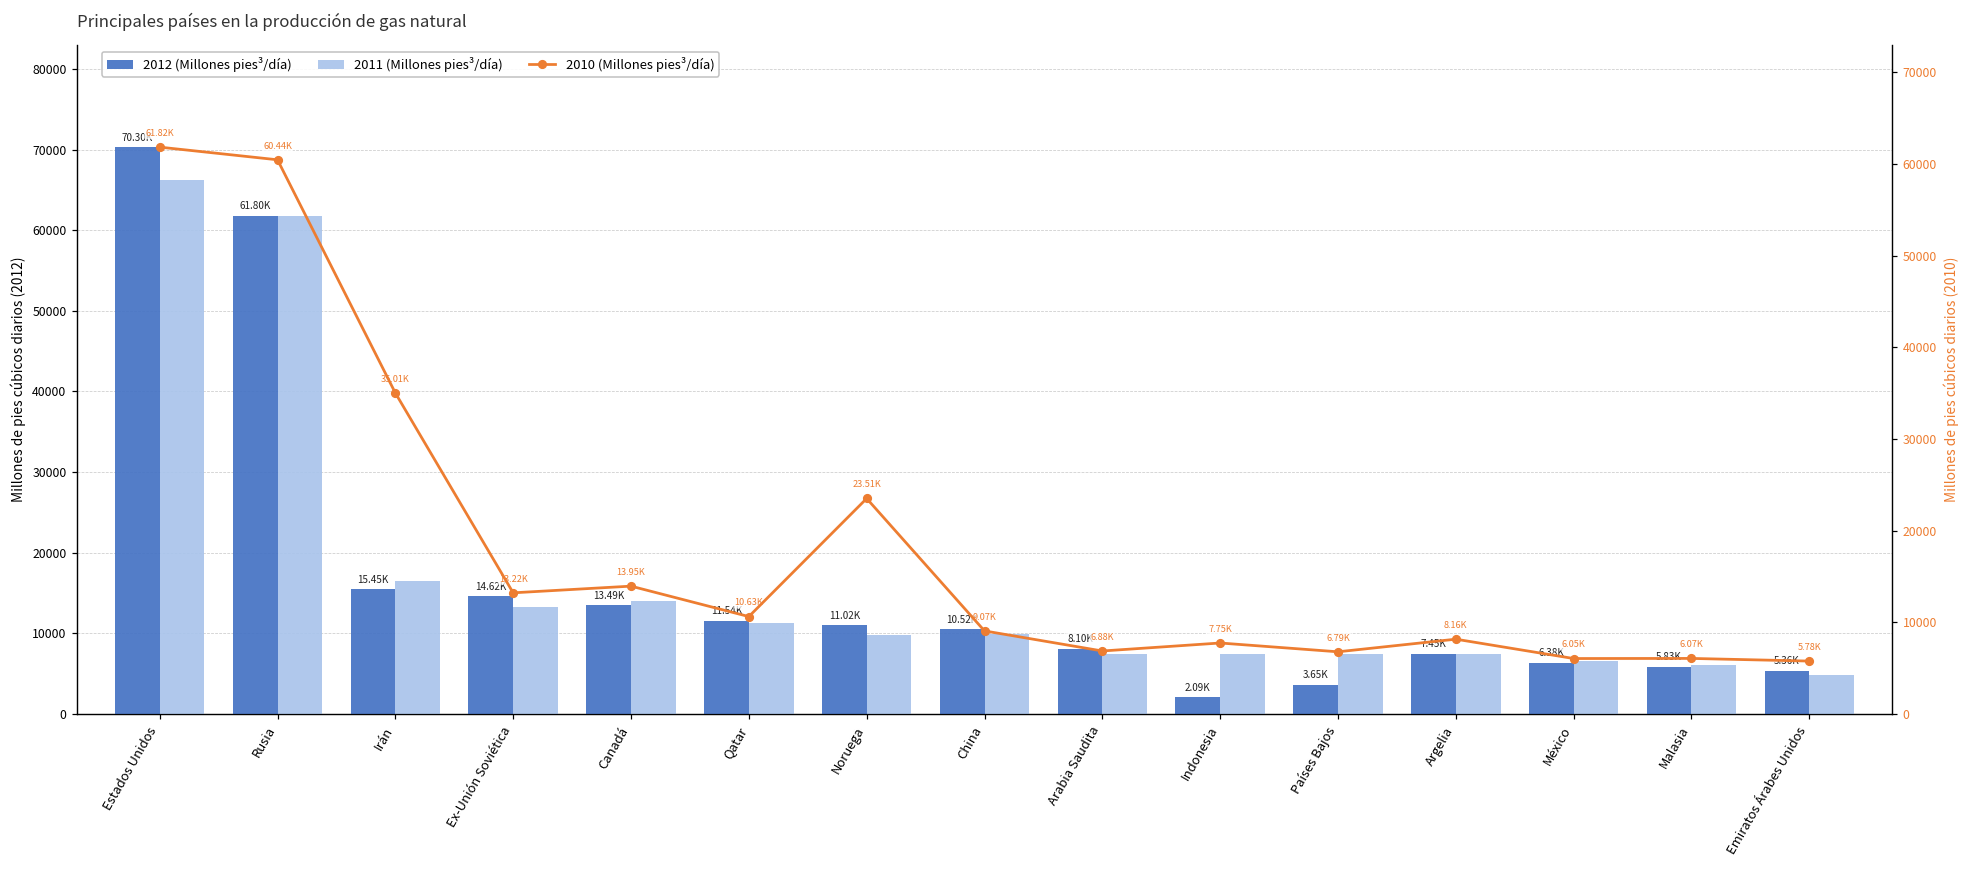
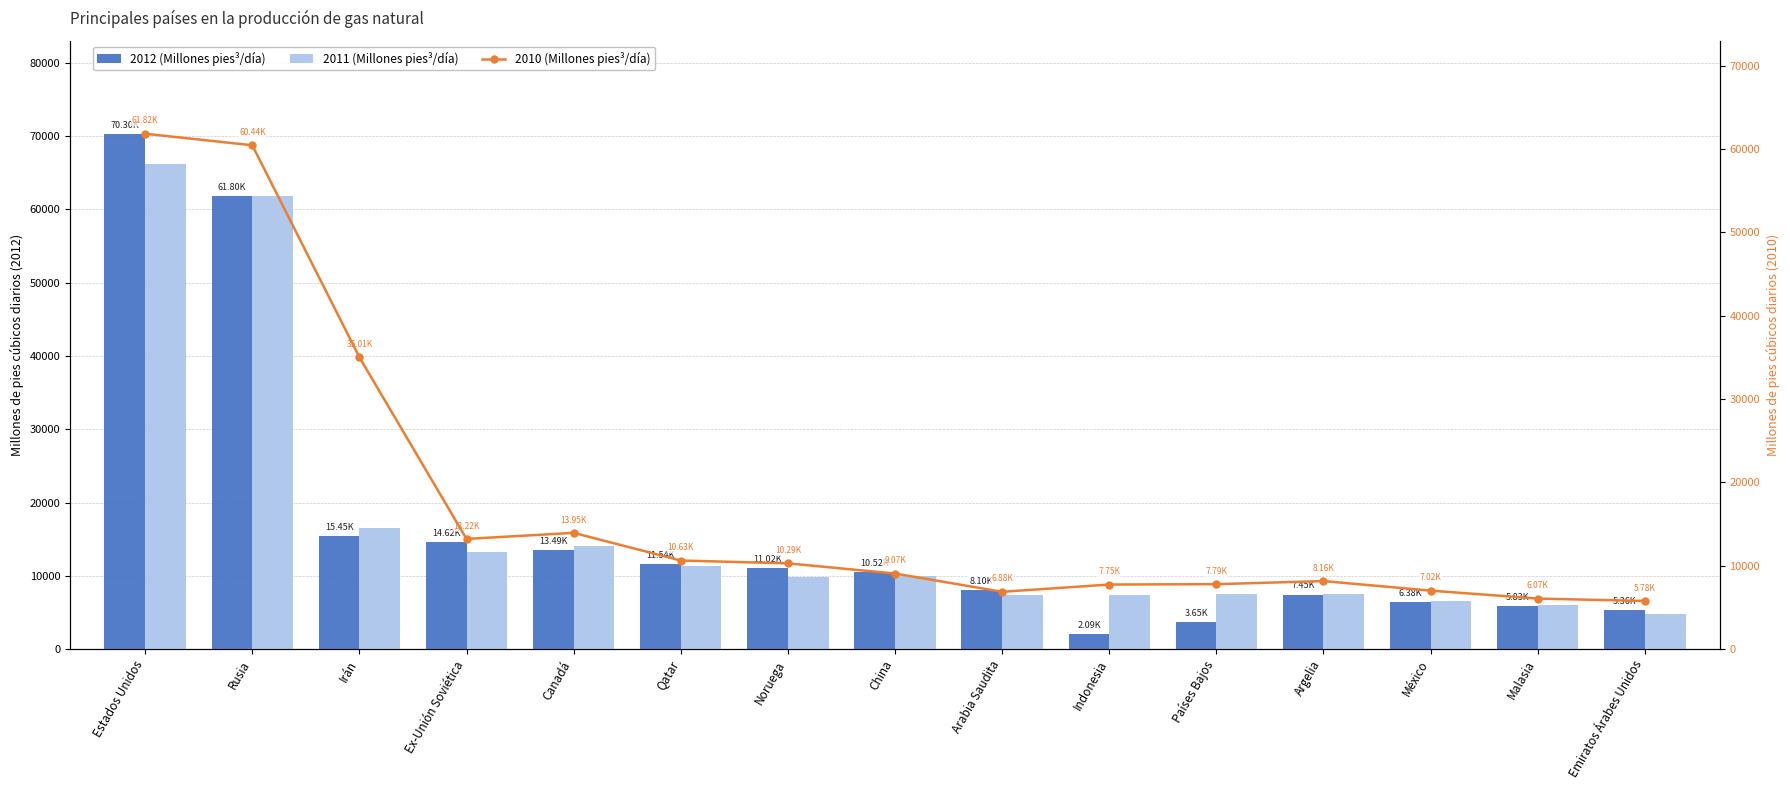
2010 (Millones pies³/día), Noruega: 23.51K -> 10.29K
2010 (Millones pies³/día), Países Bajos: 6.79K -> 7.79K
2010 (Millones pies³/día), México: 6.05K -> 7.02K
